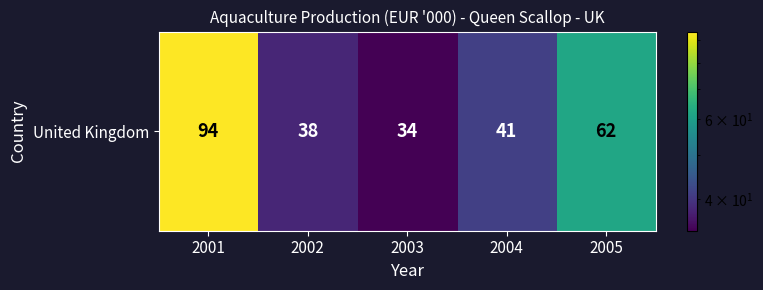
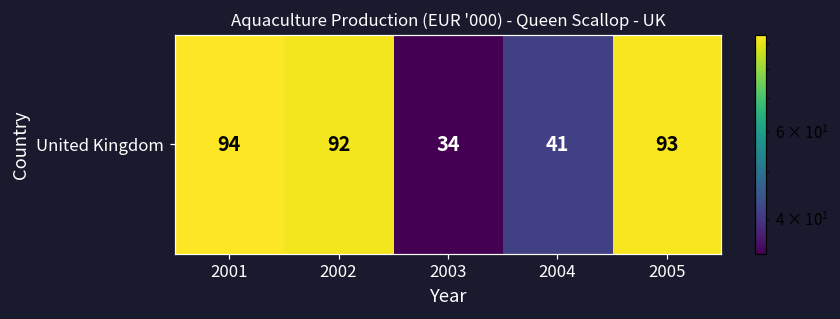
United Kingdom, 2002: 38 -> 92
United Kingdom, 2005: 62 -> 93
